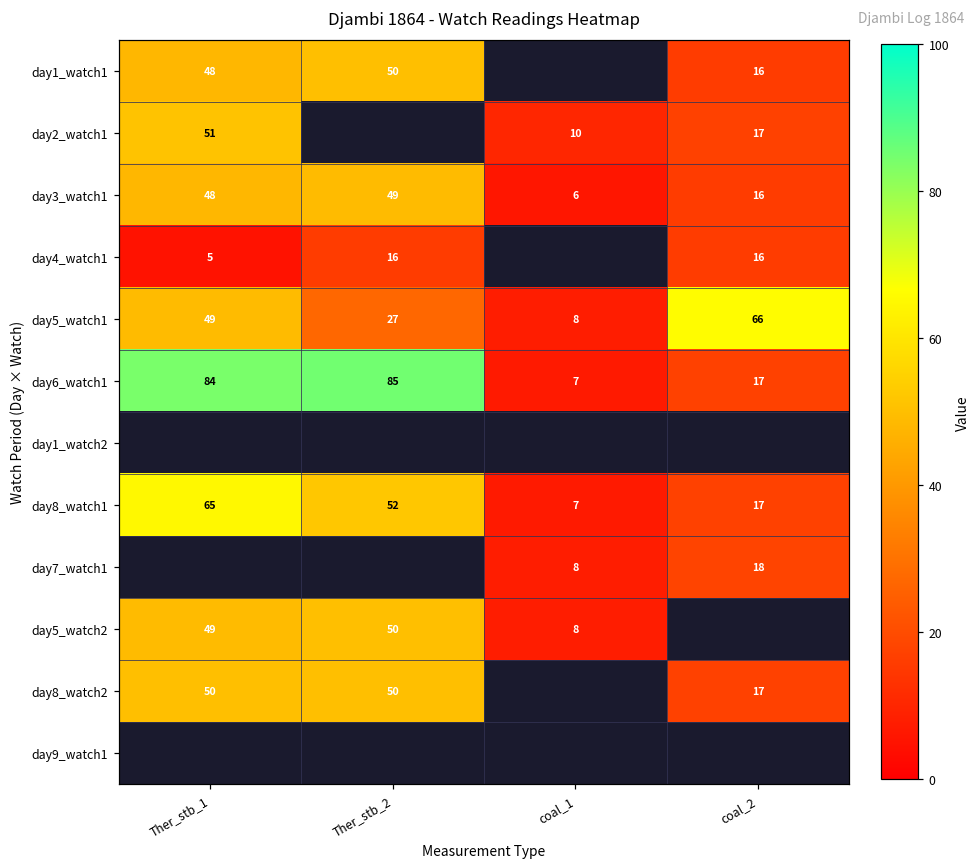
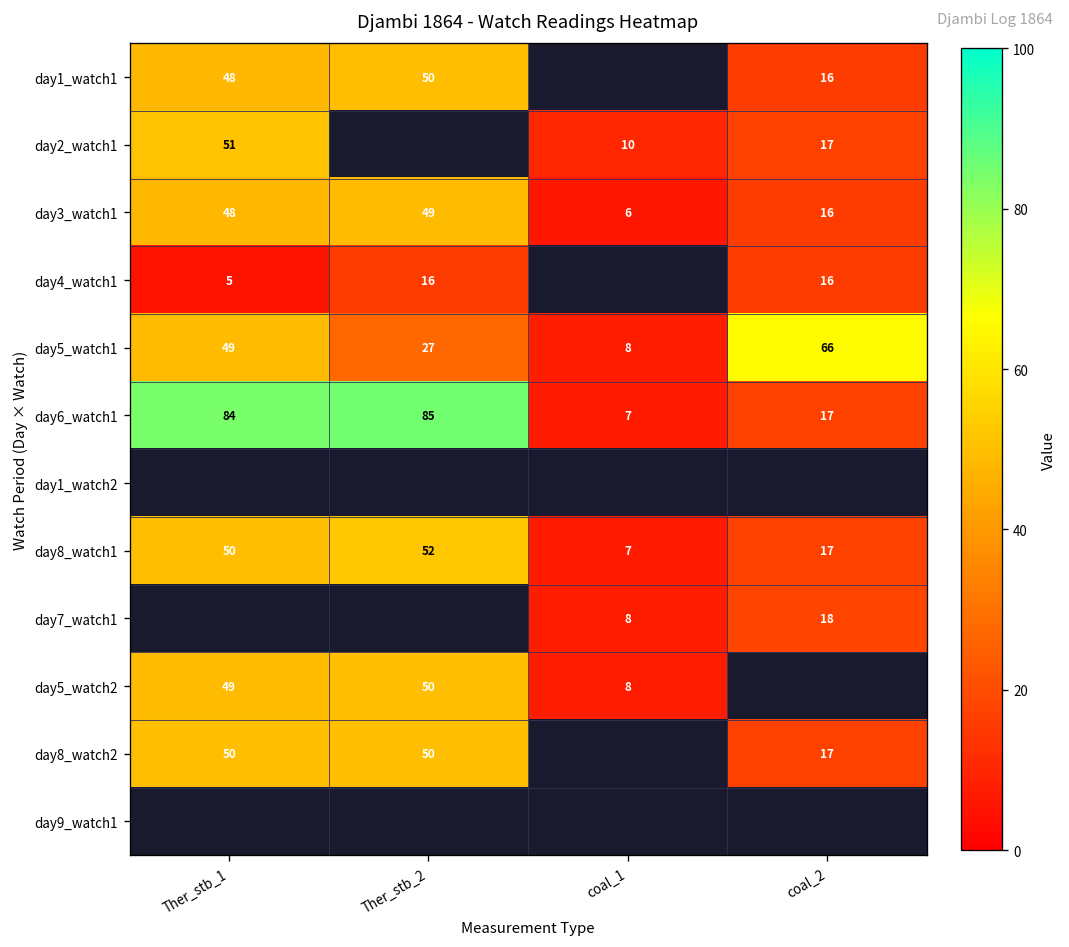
day8_watch1, Ther_stb_1: 65 -> 50
